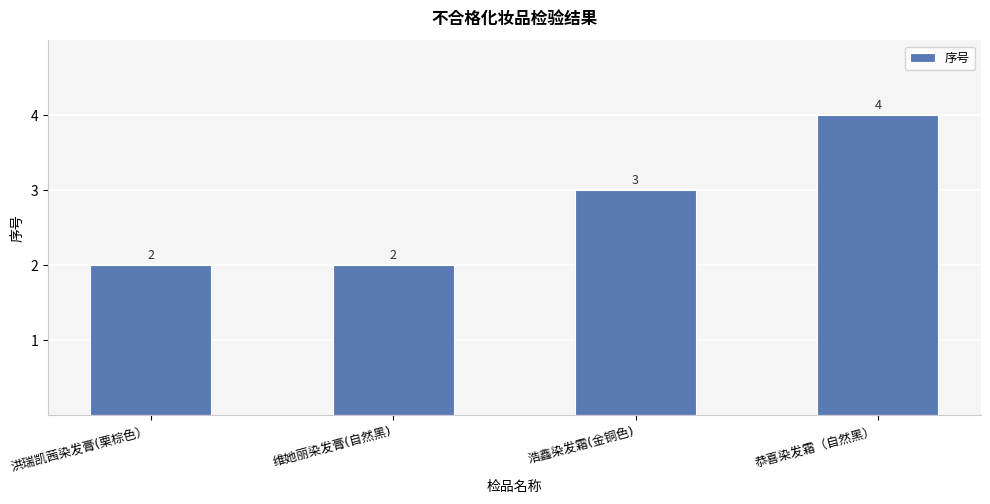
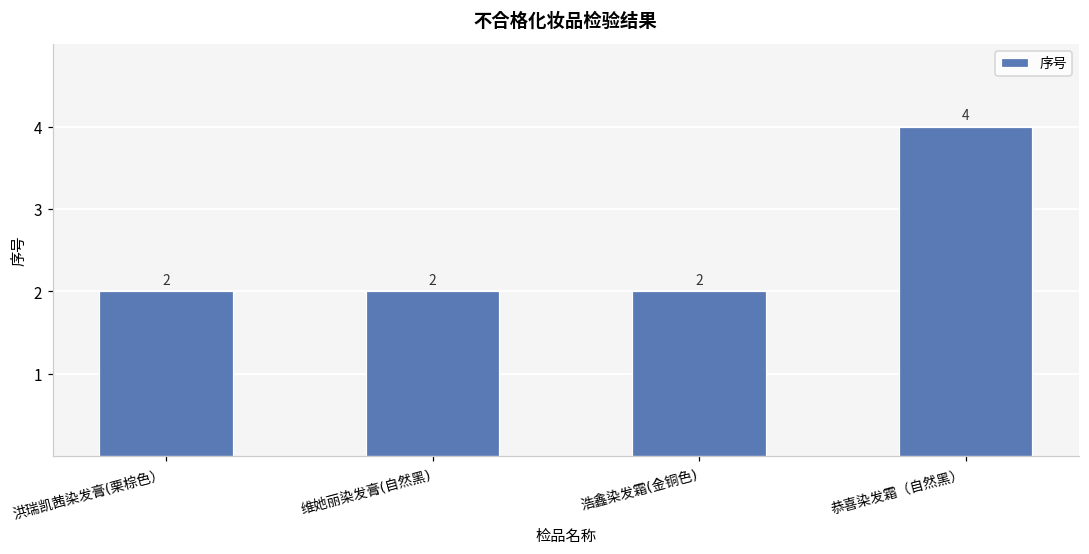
浩鑫染发霜(金铜色): 3 -> 2
